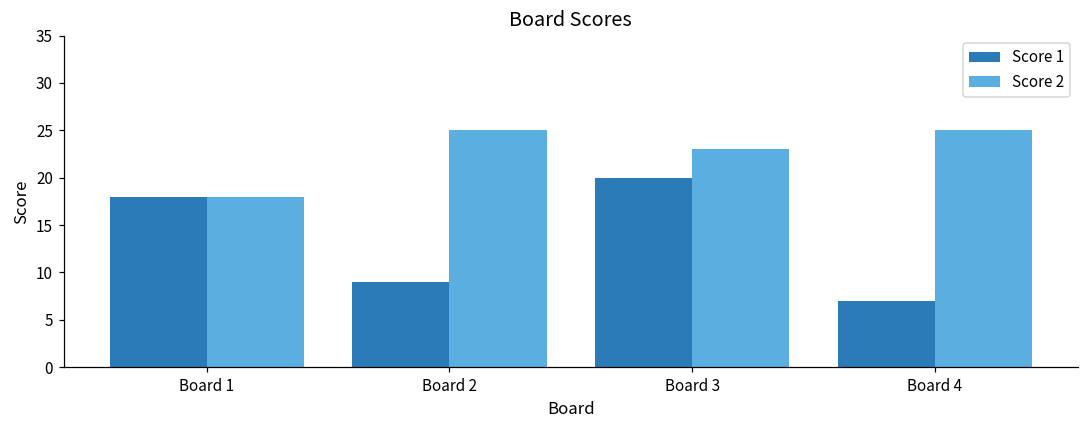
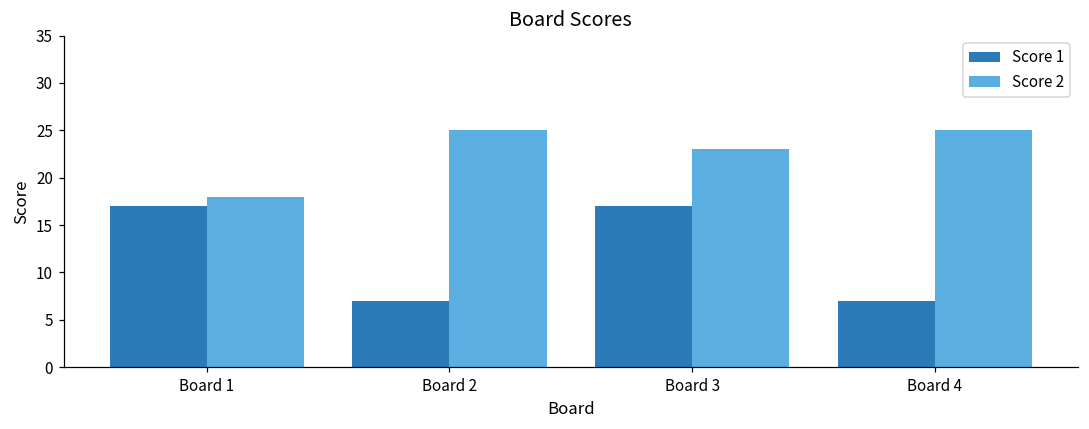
Score 1, Board 1: 18 -> 17
Score 1, Board 2: 9 -> 7
Score 1, Board 3: 20 -> 17
